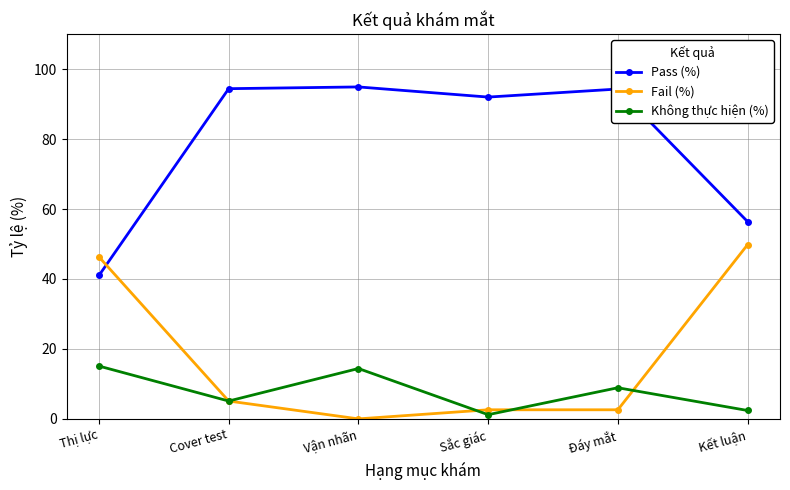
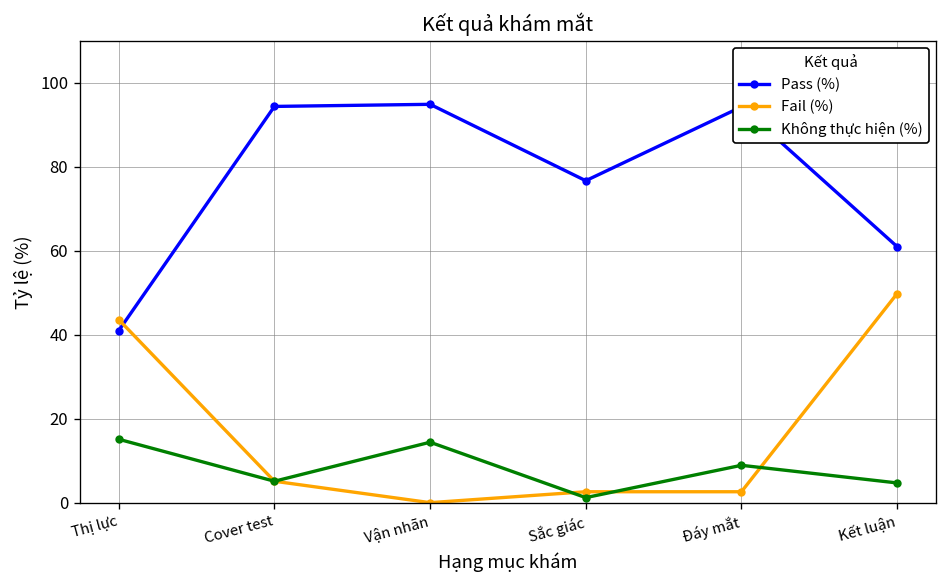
Fail (%), Thị lực: 46 -> 44
Pass (%), Sắc giác: 92 -> 77
Pass (%), Kết luận: 56 -> 61
Không thực hiện (%), Kết luận: 2 -> 5
